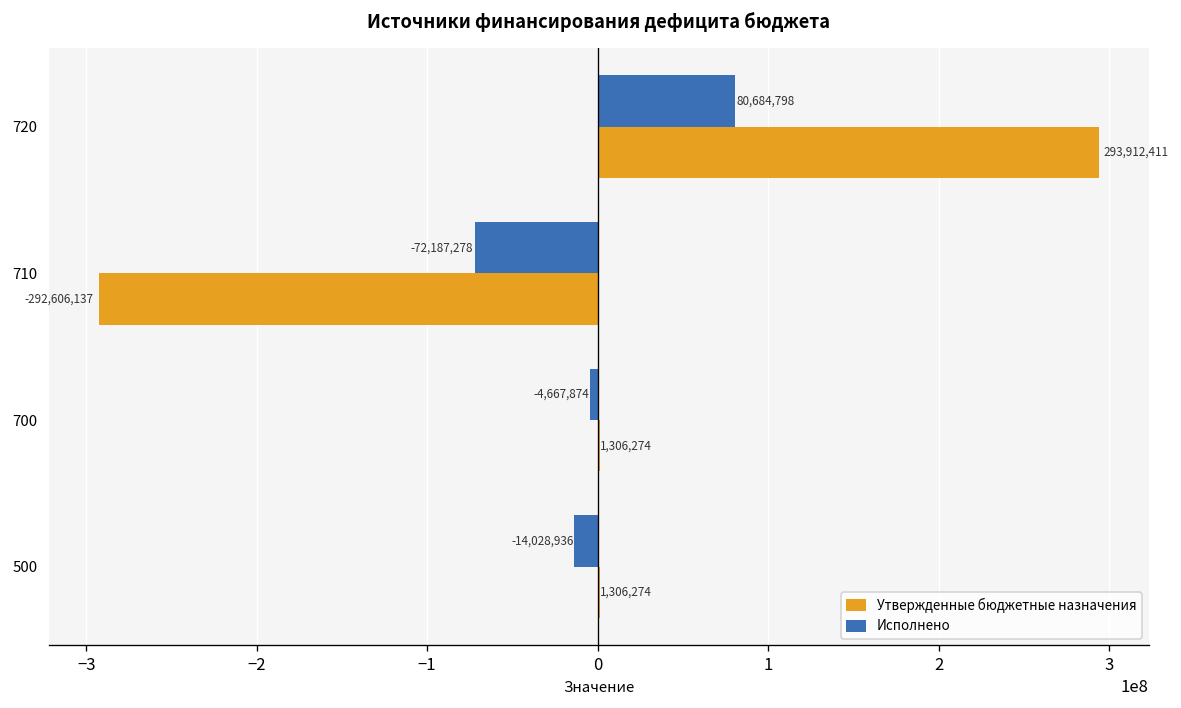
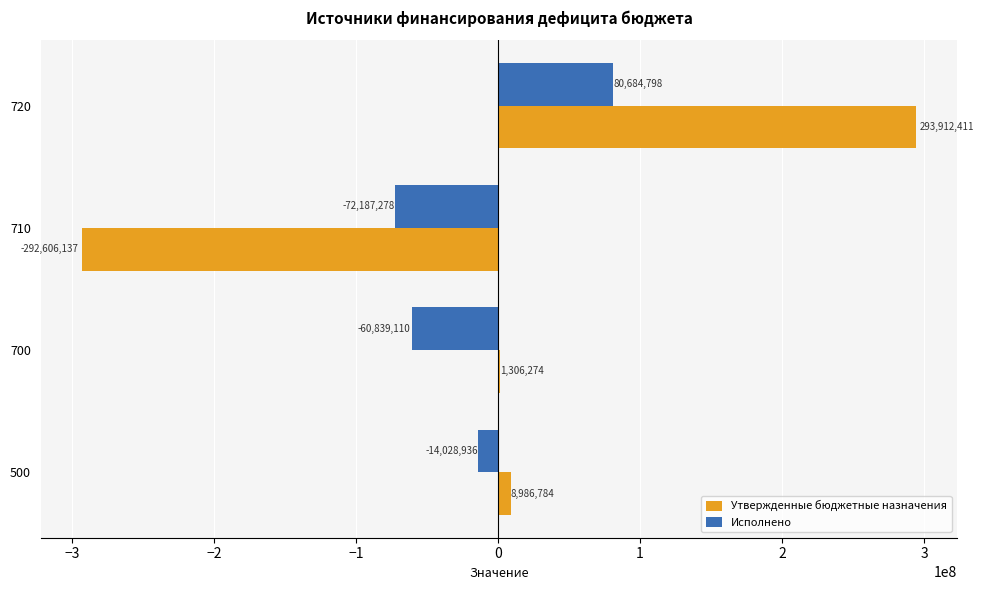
Исполнено, 700: -4,667,874 -> -60,839,110
Утвержденные бюджетные назначения, 500: 1,306,274 -> 8,986,784
